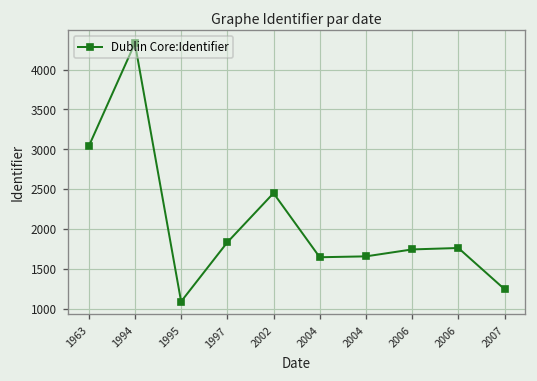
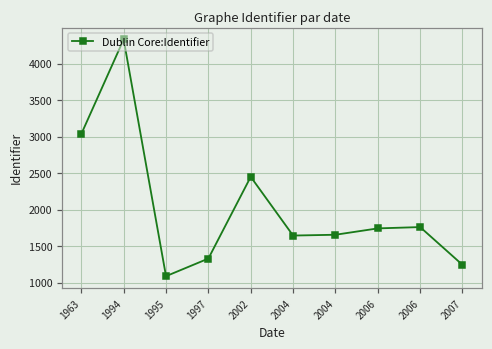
1997: 1800 -> 1300
